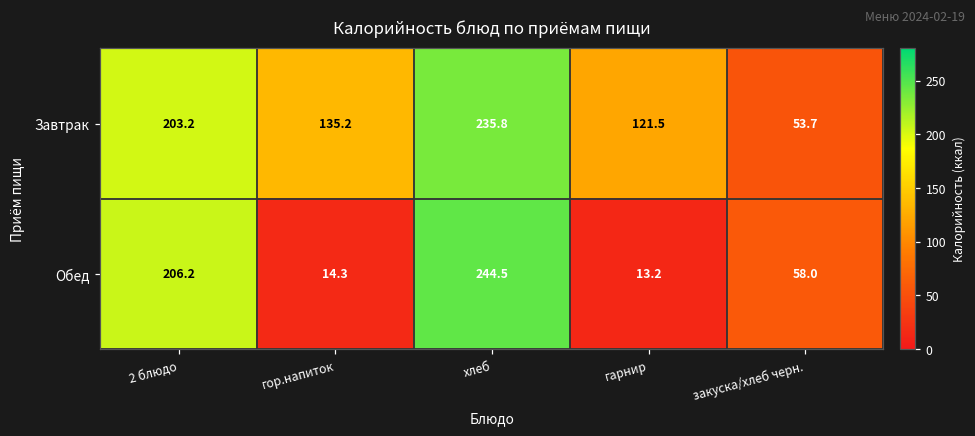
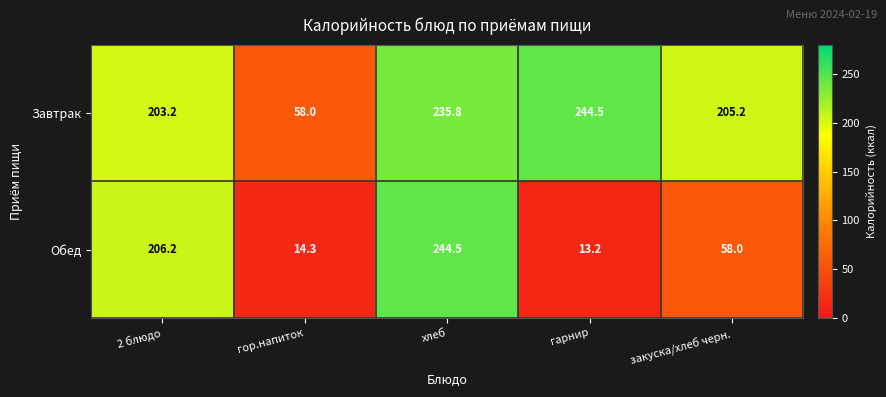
Завтрак, гор.напиток: 135.2 -> 58.0
Завтрак, гарнир: 121.5 -> 244.5
Завтрак, закуска/хлеб черн.: 53.7 -> 205.2
